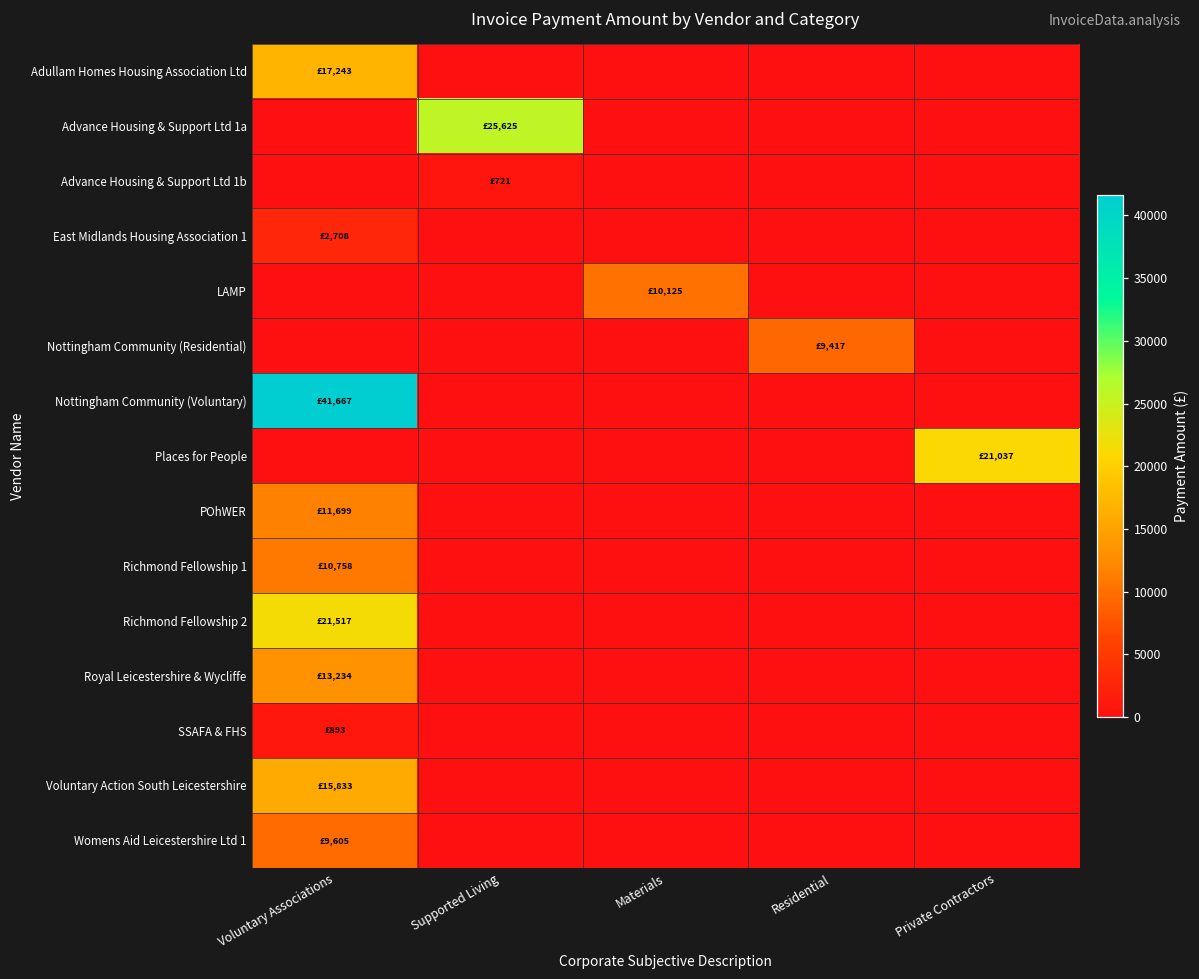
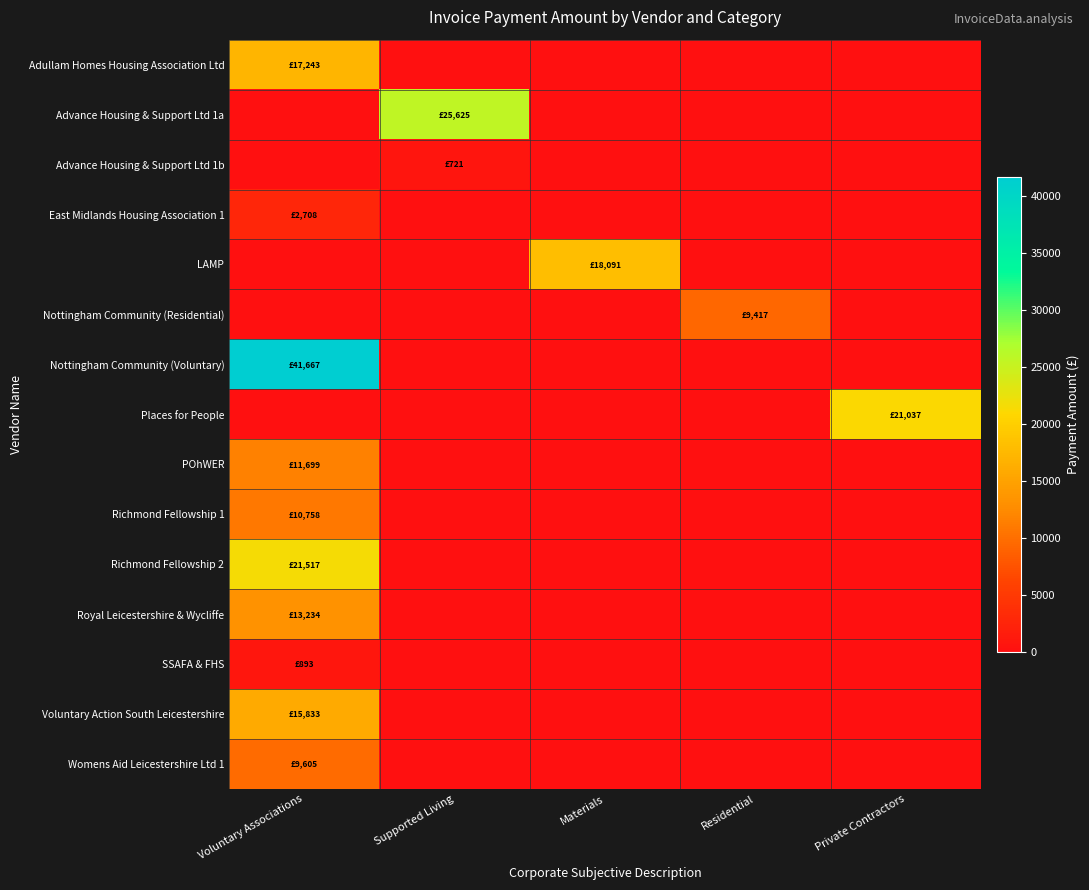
LAMP, Materials: £10,125 -> £18,091
